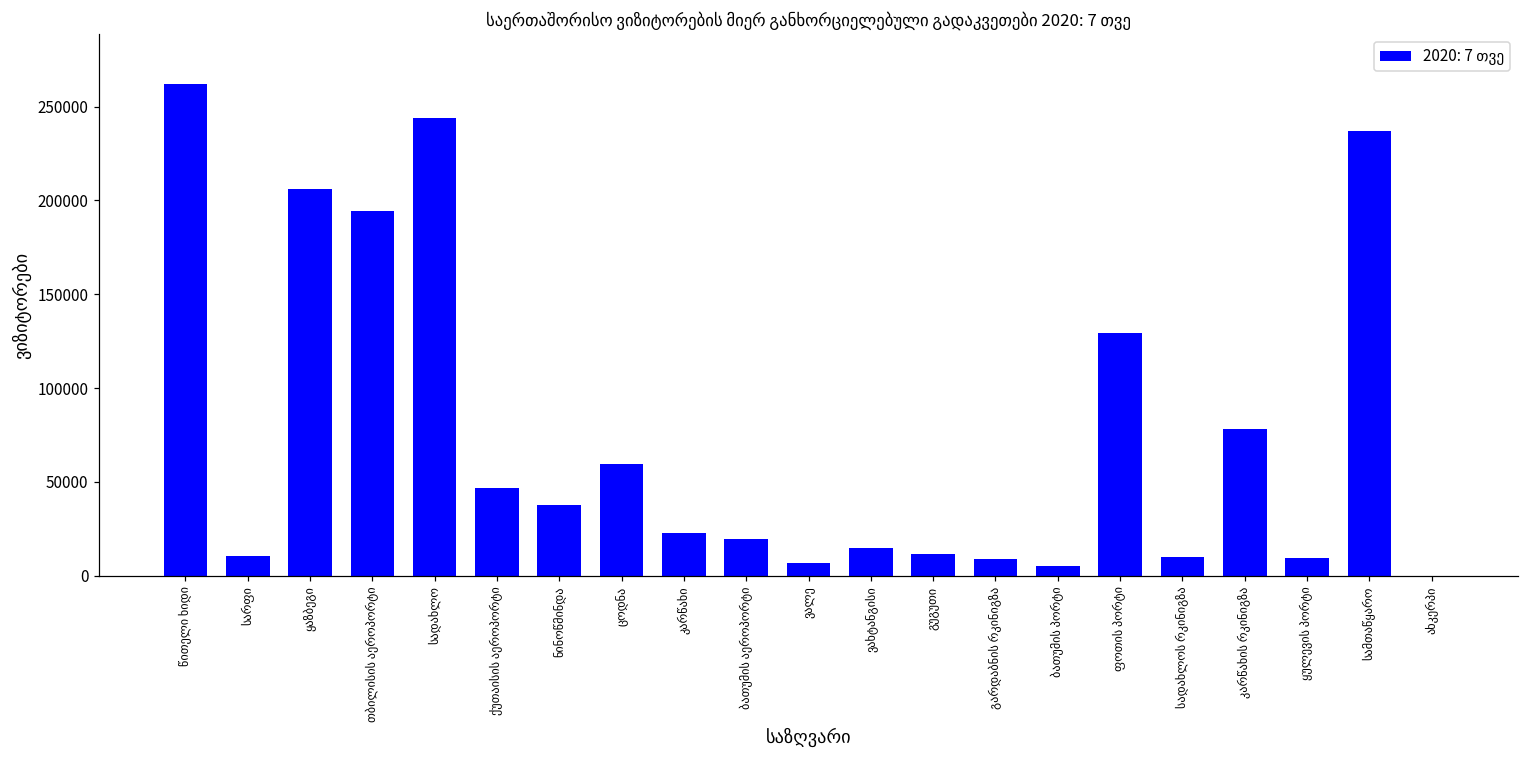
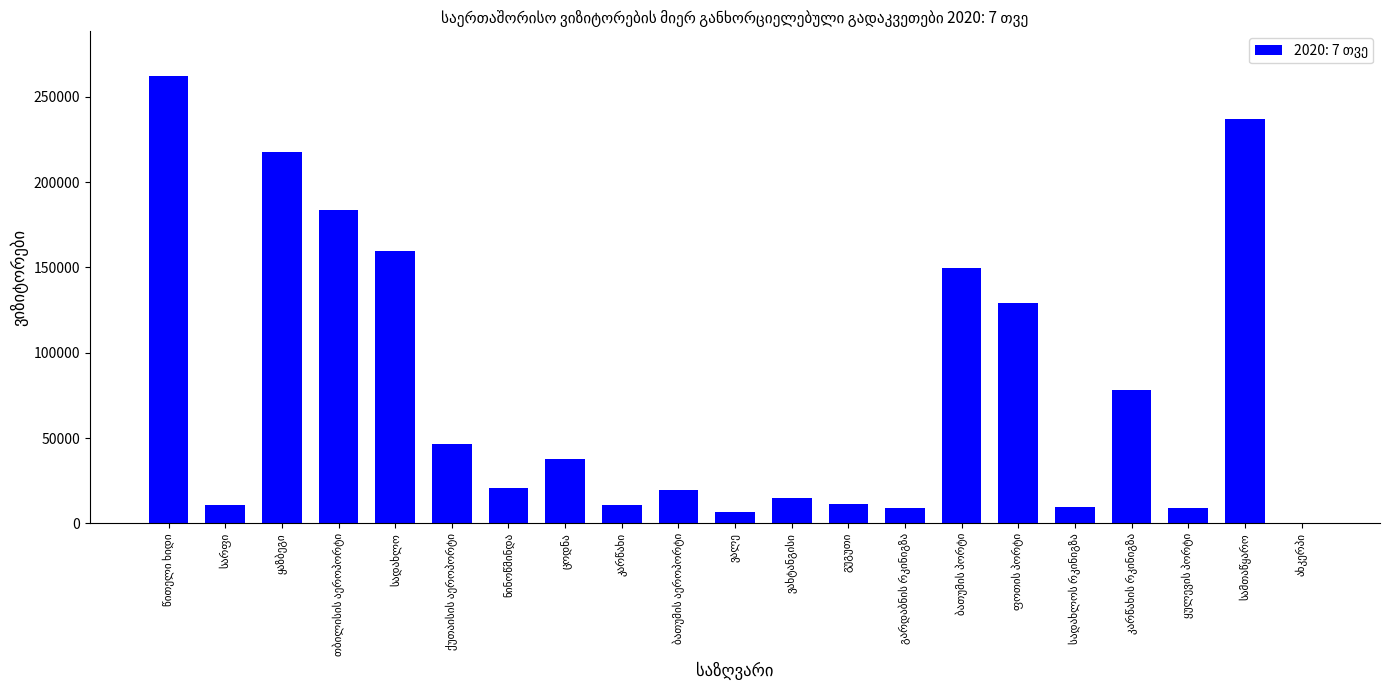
ყაზბეგი: 206000 -> 218000
თბილისის აეროპორტი: 194000 -> 183000
სადახლო: 244000 -> 160000
ნინოწმინდა: 38000 -> 21000
ცოდნა: 60000 -> 37000
კარწახი: 23000 -> 11000
ბათუმის პორტი: 5000 -> 150000
